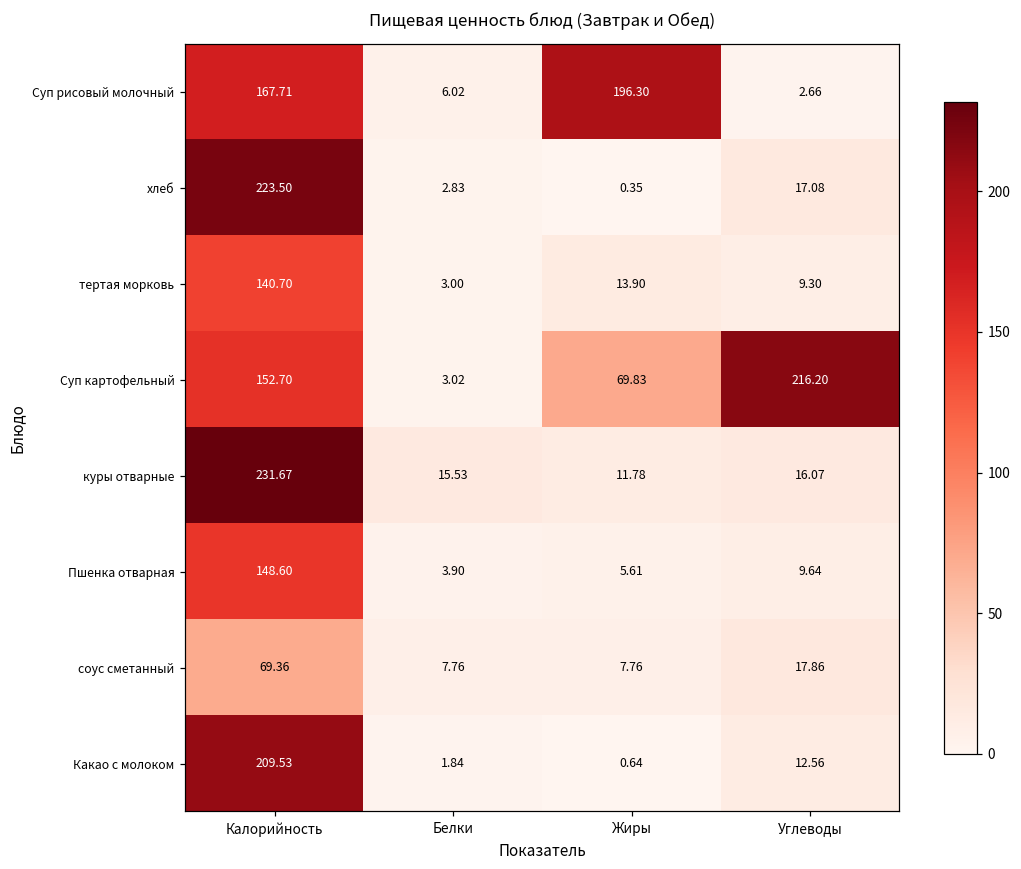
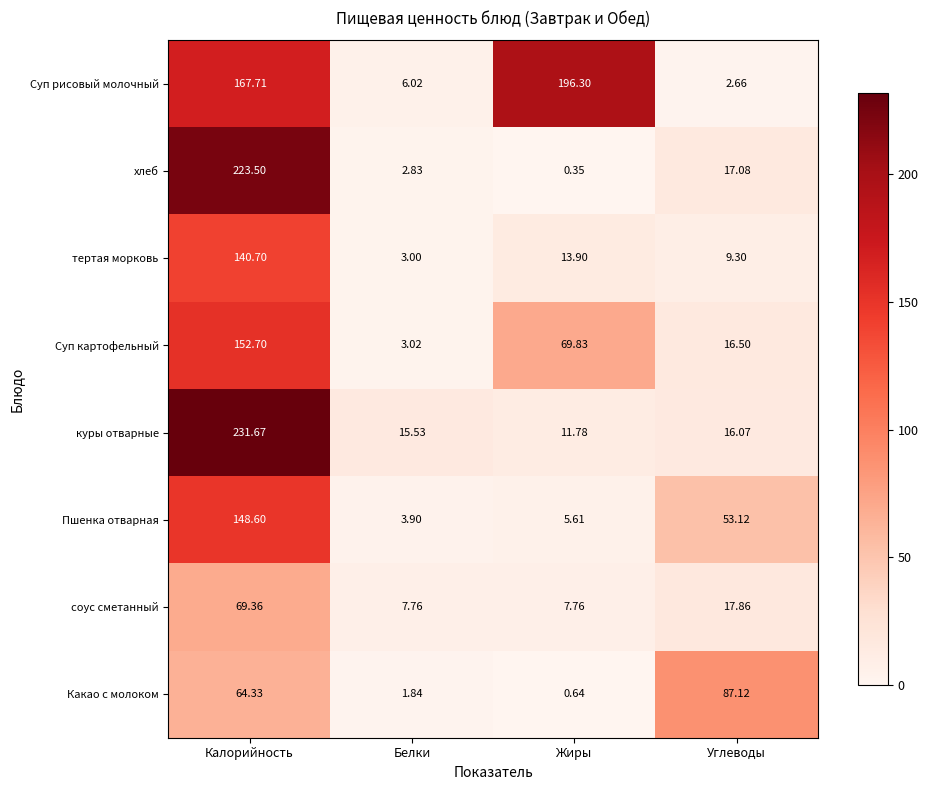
Суп картофельный, Углеводы: 216.20 -> 16.50
Пшенка отварная, Углеводы: 9.64 -> 53.12
Какао с молоком, Калорийность: 209.53 -> 64.33
Какао с молоком, Углеводы: 12.56 -> 87.12
